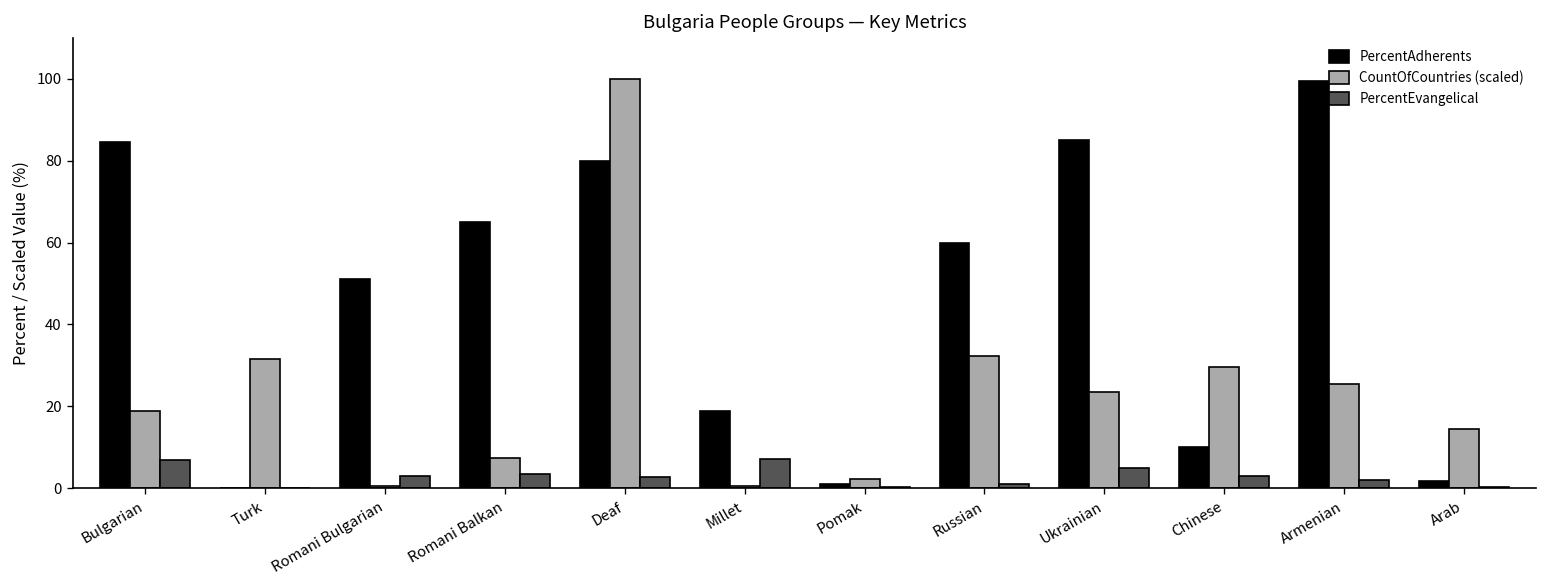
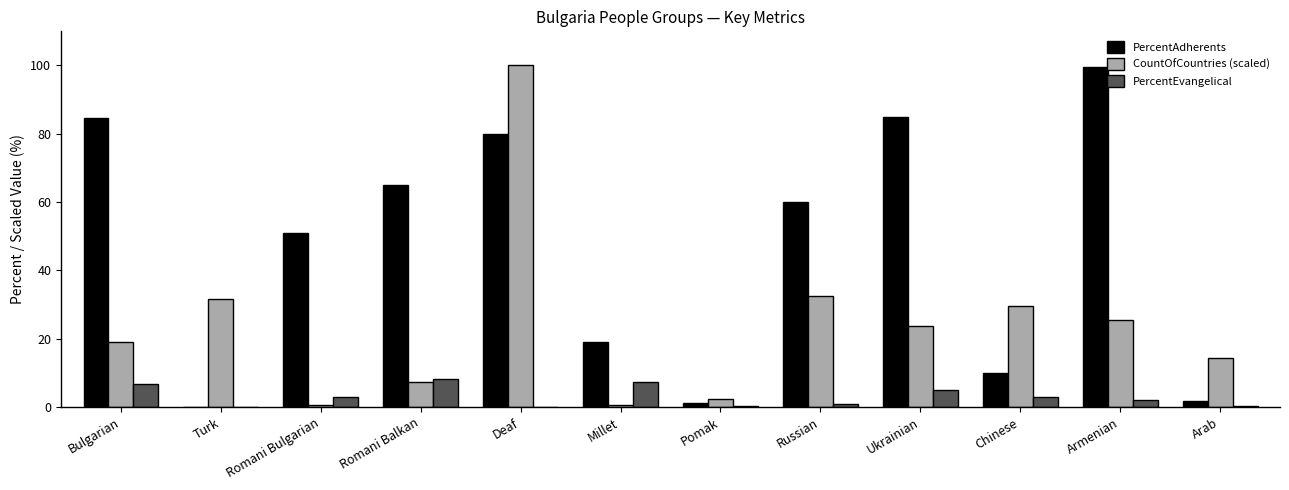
PercentEvangelical, Romani Balkan: 3 -> 8
PercentEvangelical, Deaf: 3 -> 0
